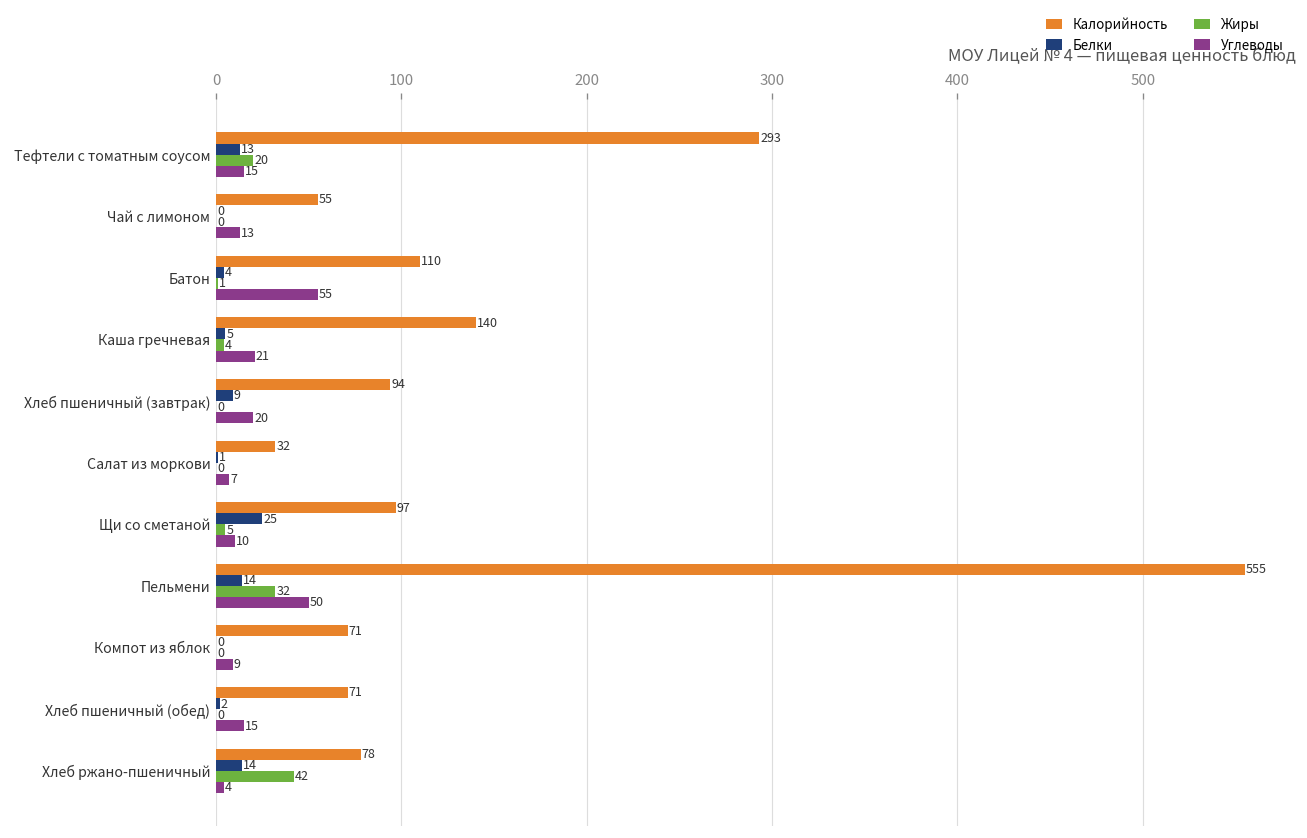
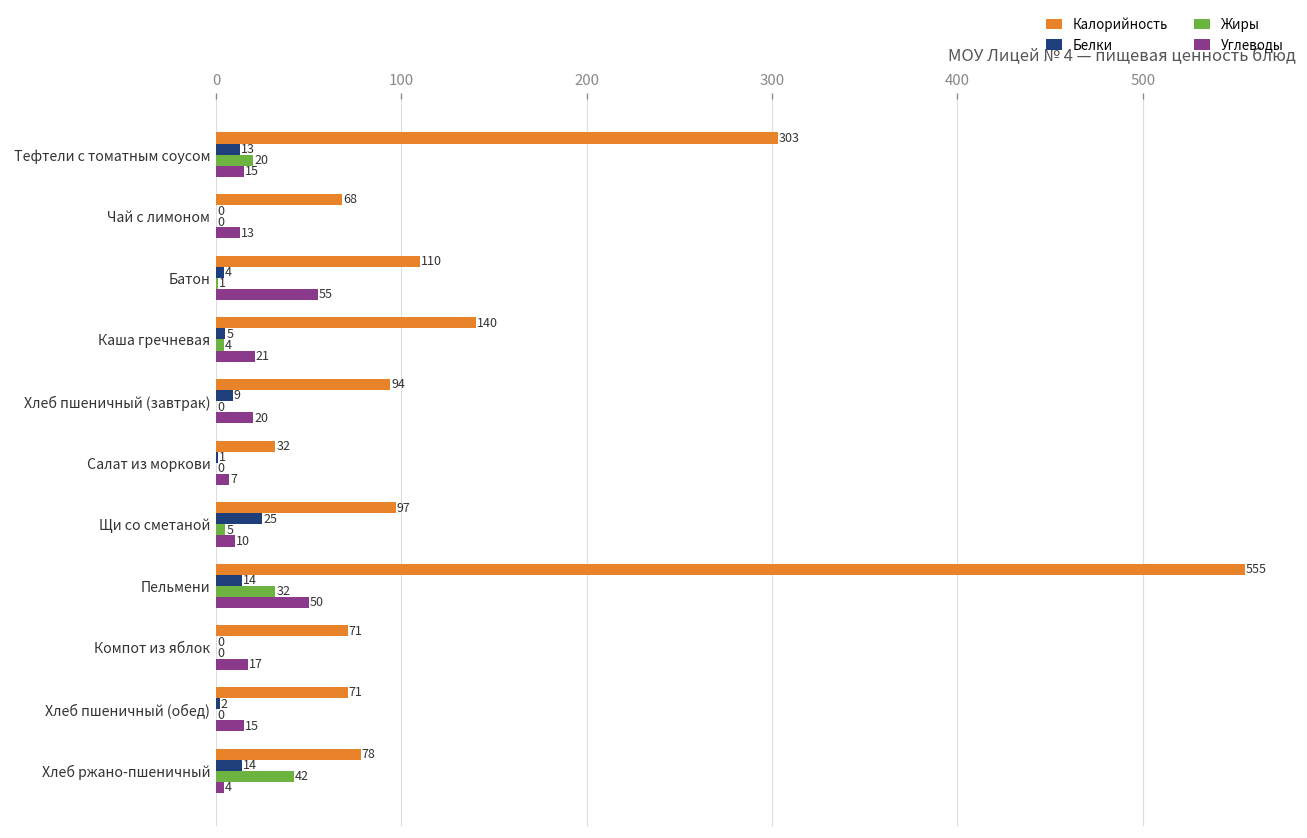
Калорийность, Тефтели с томатным соусом: 293 -> 303
Калорийность, Чай с лимоном: 55 -> 68
Углеводы, Компот из яблок: 9 -> 17
